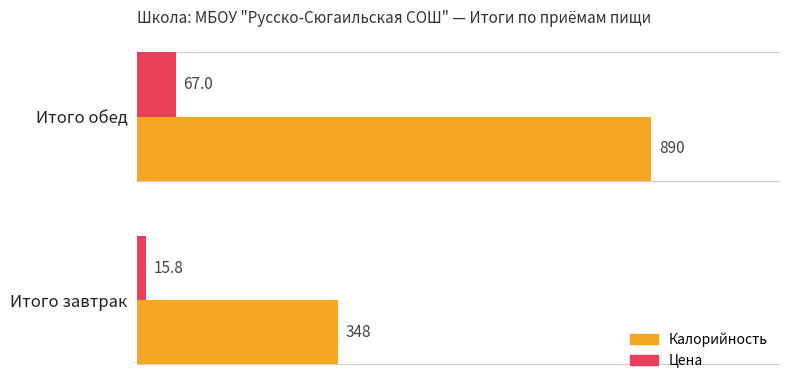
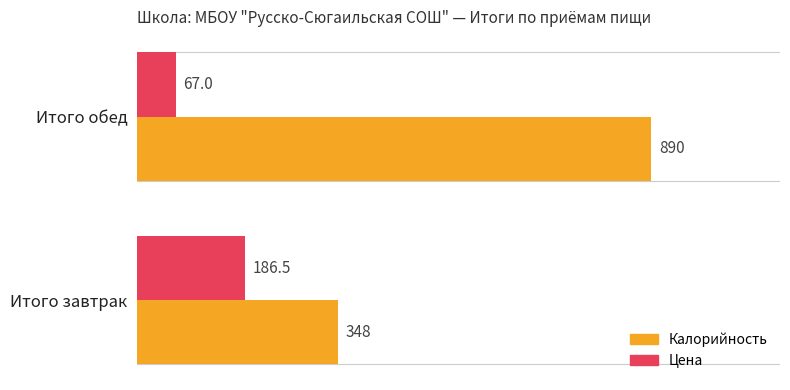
Цена, Итого завтрак: 15.8 -> 186.5
